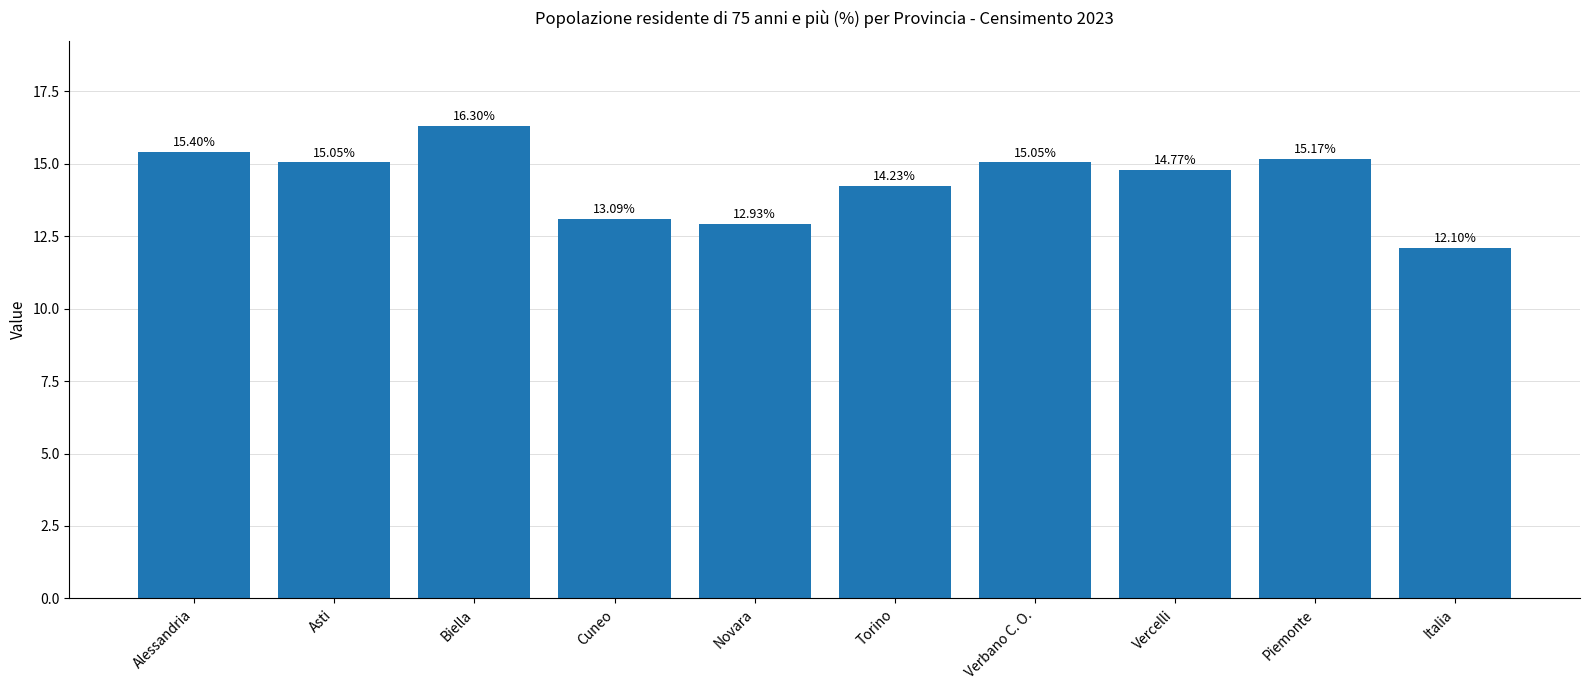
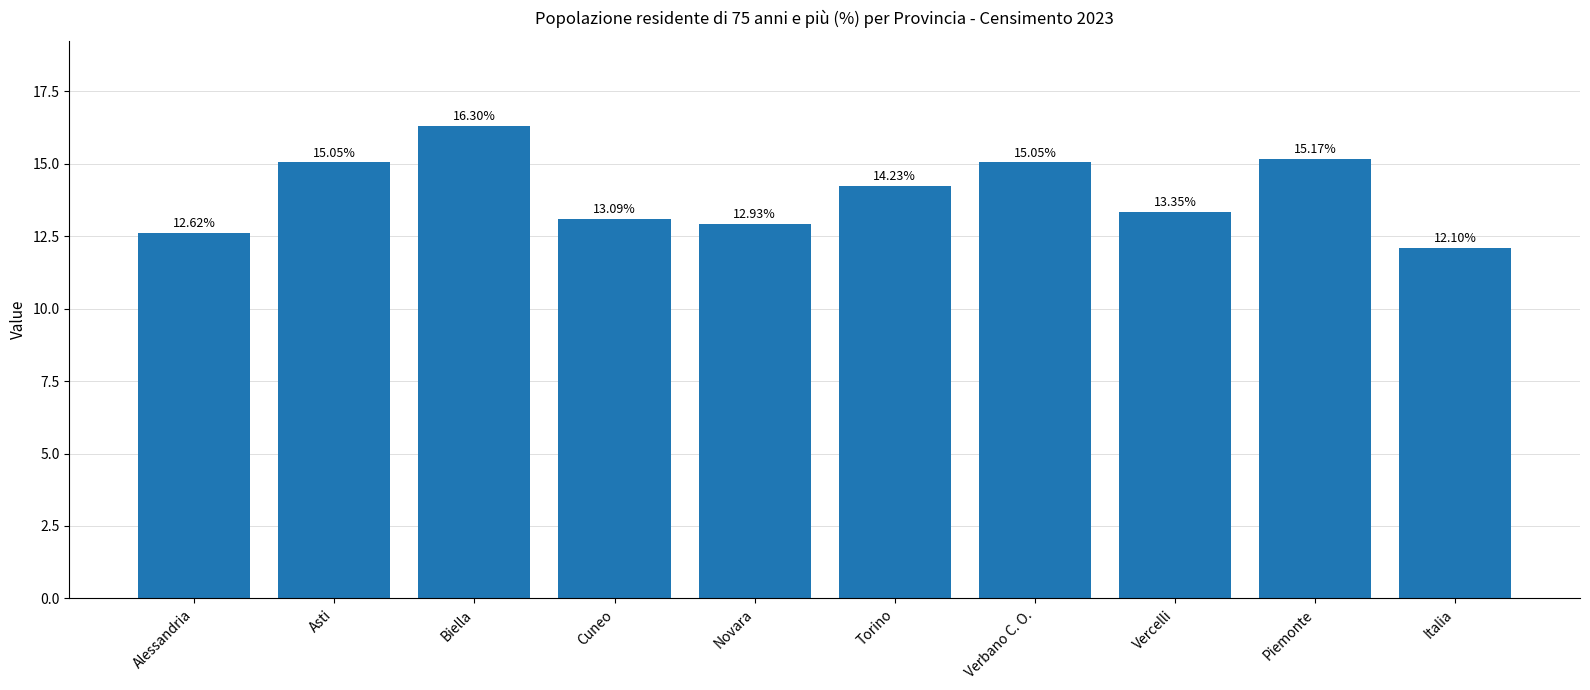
Alessandria: 15.40% -> 12.62%
Vercelli: 14.77% -> 13.35%
